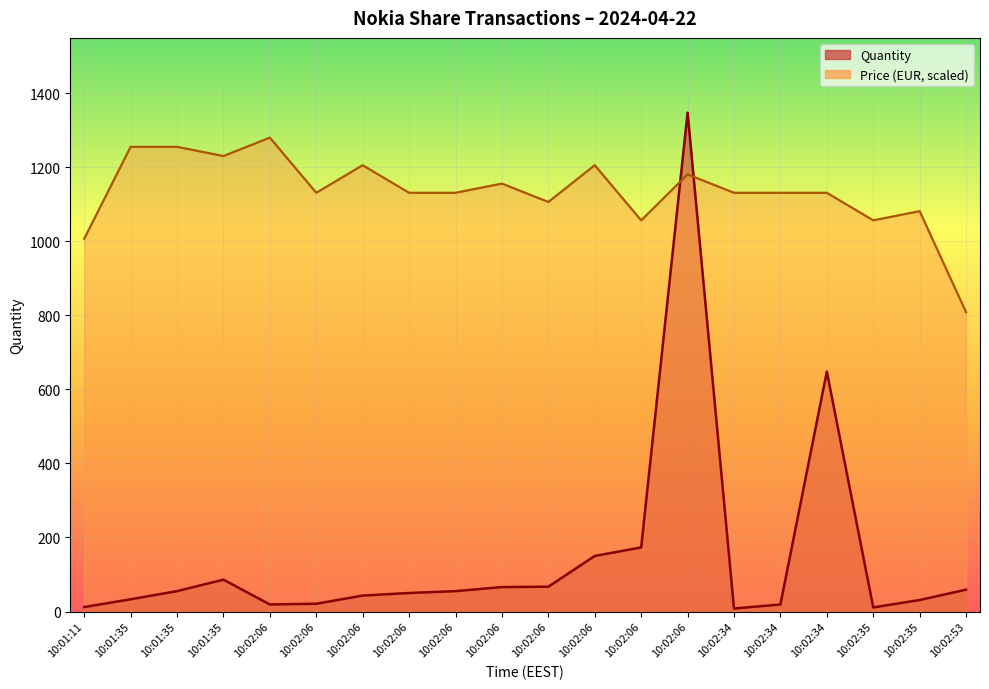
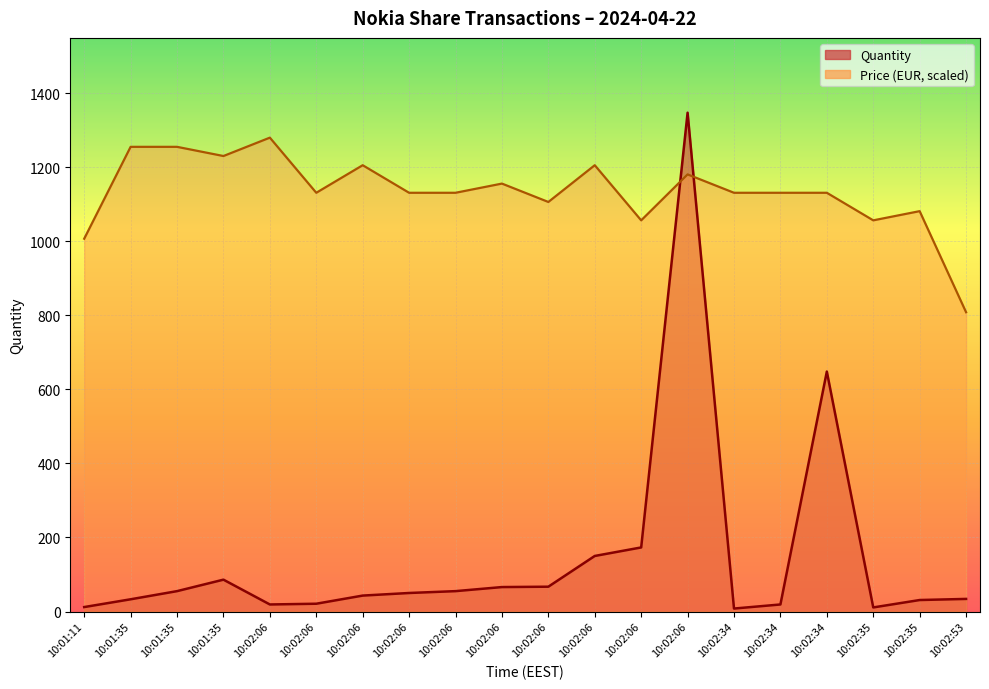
Quantity, 10:02:53: 60 -> 30
